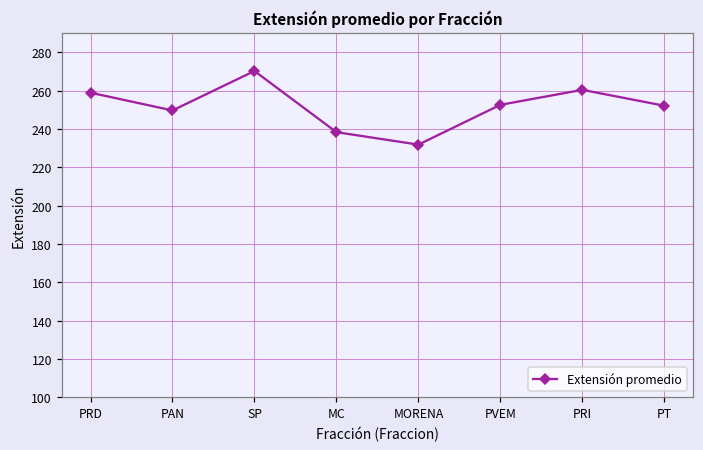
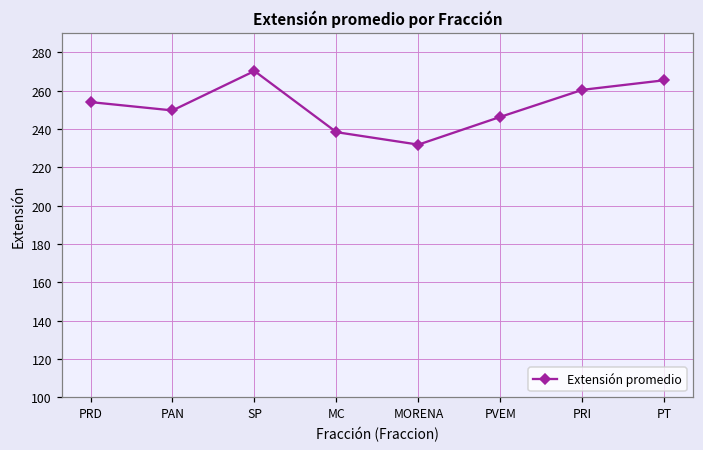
PRD: 259 -> 254
PVEM: 253 -> 246
PT: 252 -> 266
